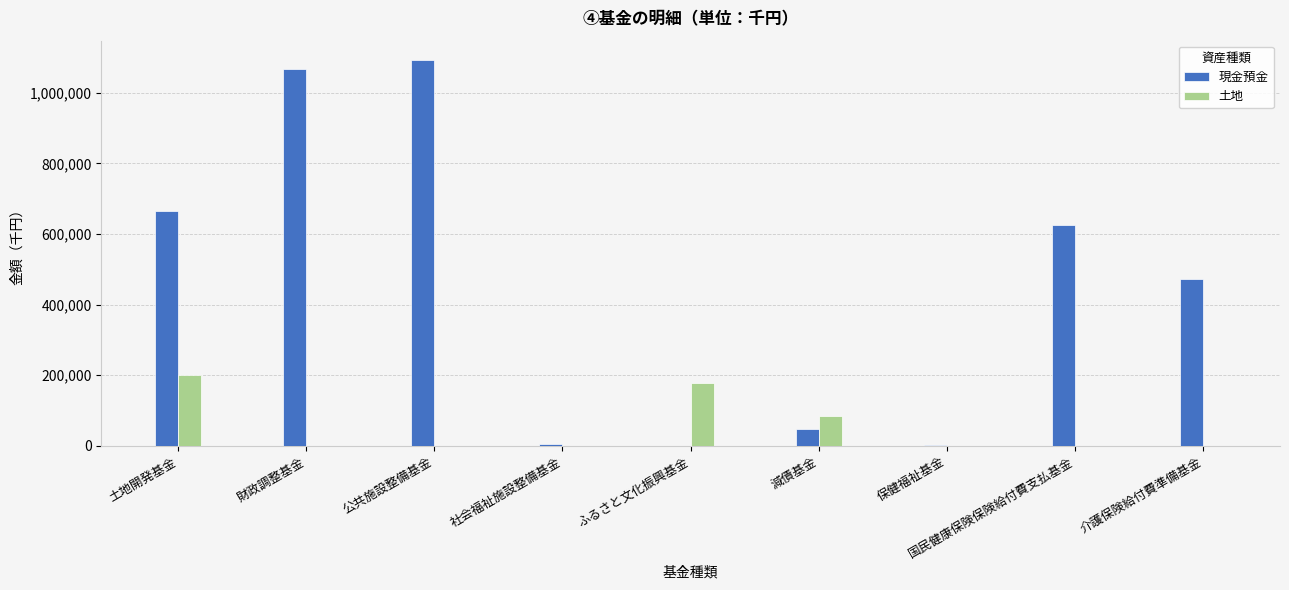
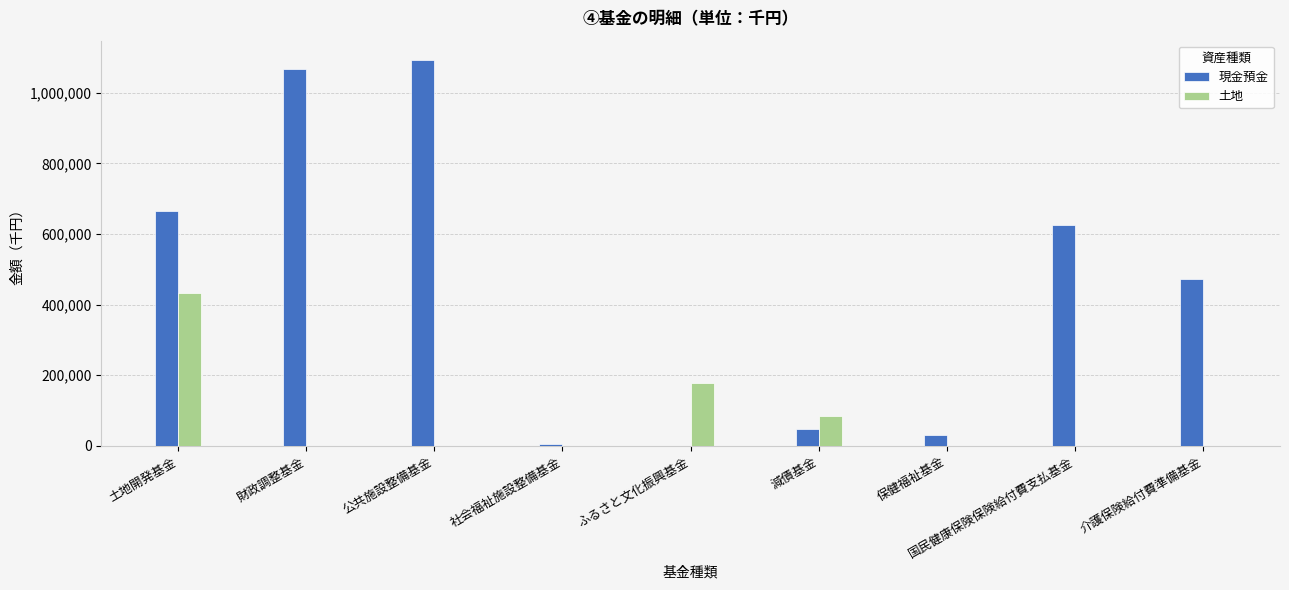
土地, 土地開発基金: 200,000 -> 430,000
現金預金, 保健福祉基金: 0 -> 30,000
